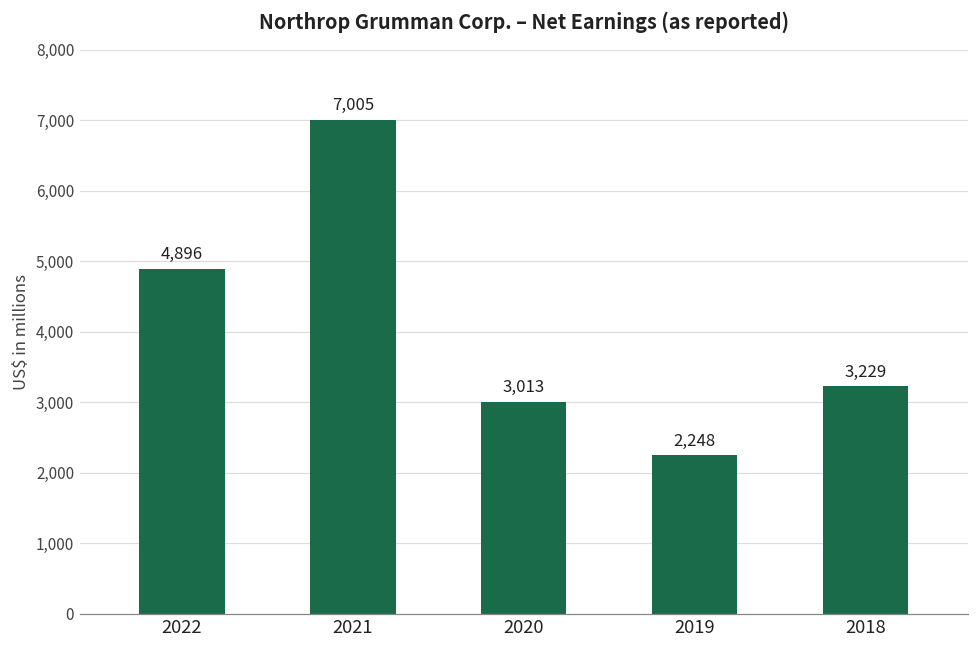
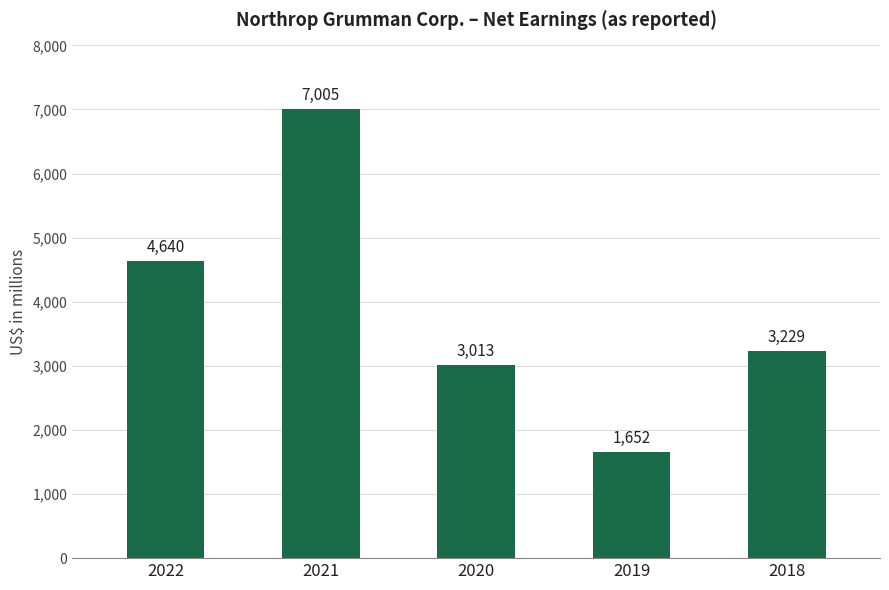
2022: 4,896 -> 4,640
2019: 2,248 -> 1,652
